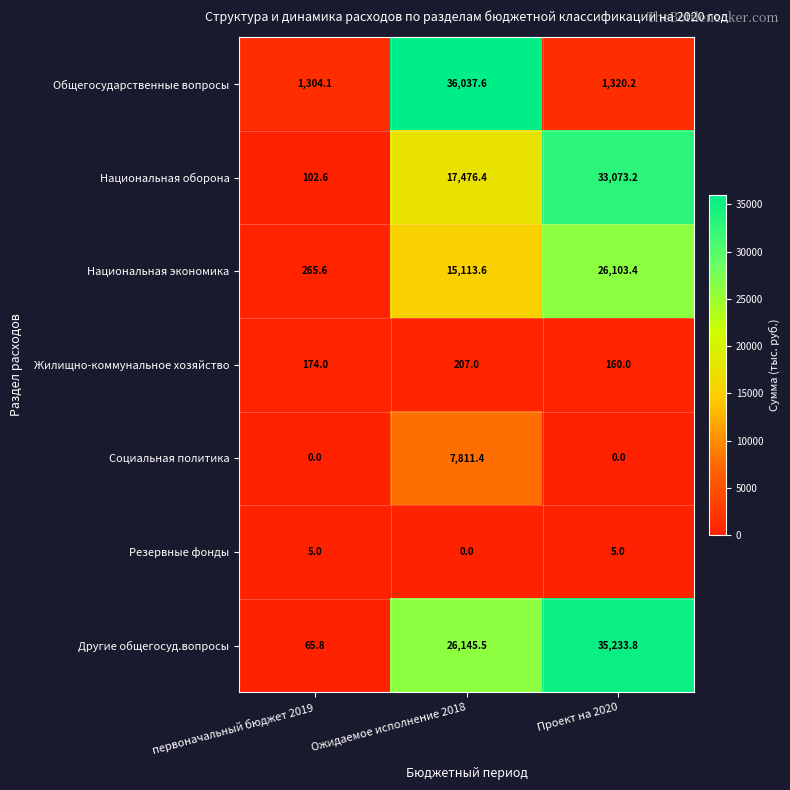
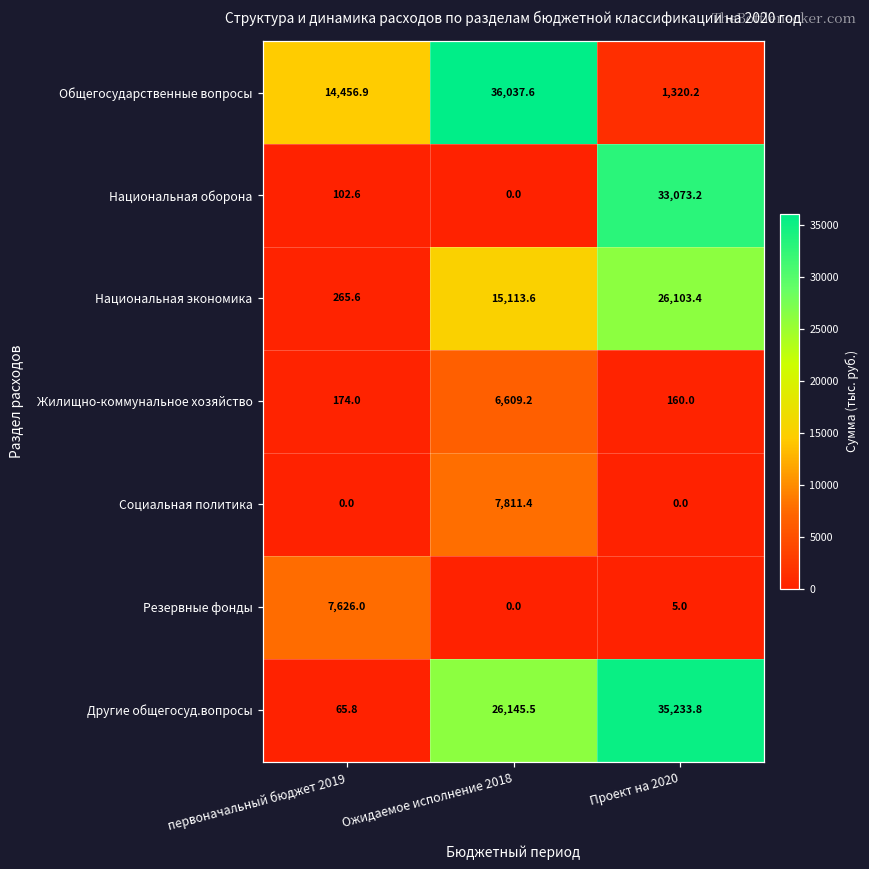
Общегосударственные вопросы, первоначальный бюджет 2019: 1,304.1 -> 14,456.9
Национальная оборона, Ожидаемое исполнение 2018: 17,476.4 -> 0.0
Жилищно-коммунальное хозяйство, Ожидаемое исполнение 2018: 207.0 -> 6,609.2
Резервные фонды, первоначальный бюджет 2019: 5.0 -> 7,626.0
